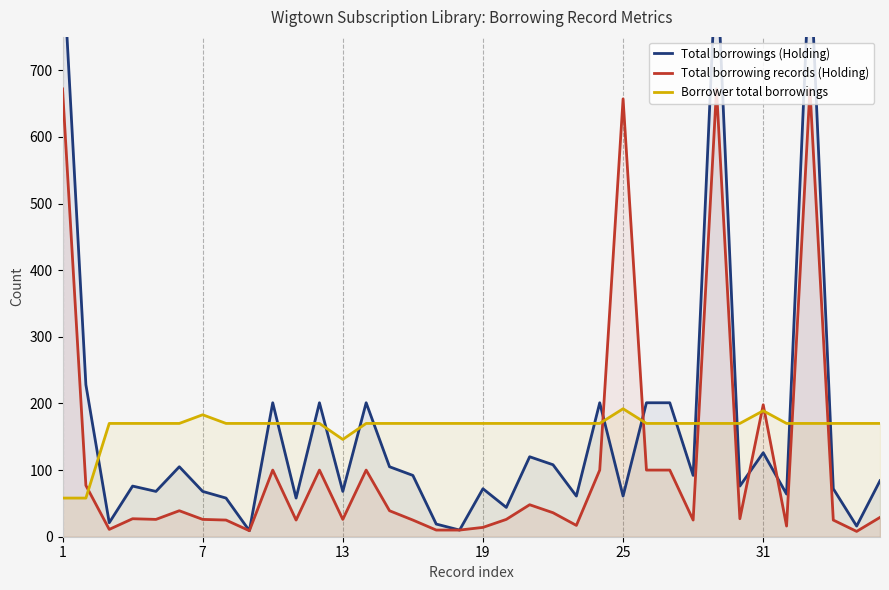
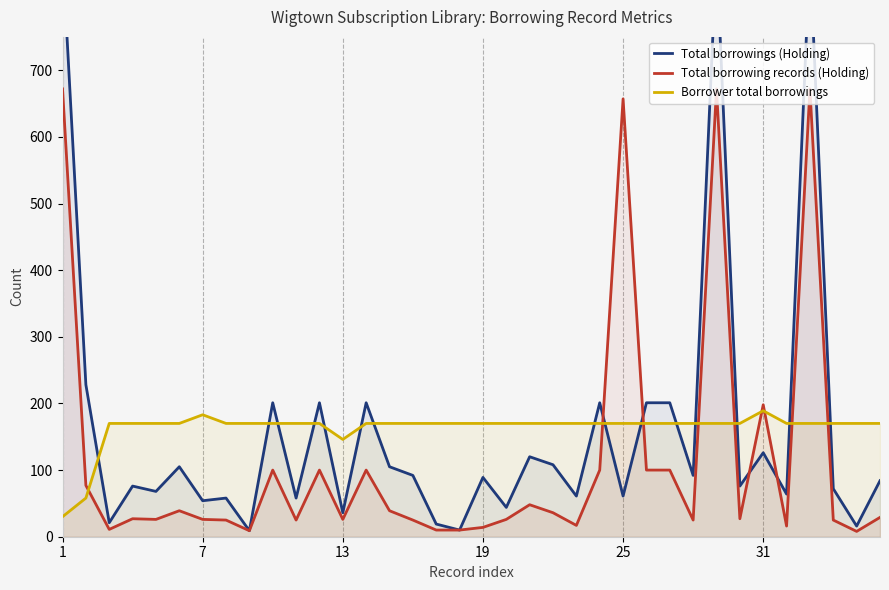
Borrower total borrowings, 1: 60 -> 30
Total borrowings (Holding), 7: 70 -> 50
Total borrowings (Holding), 13: 70 -> 40
Total borrowings (Holding), 19: 70 -> 90
Borrower total borrowings, 25: 190 -> 170
